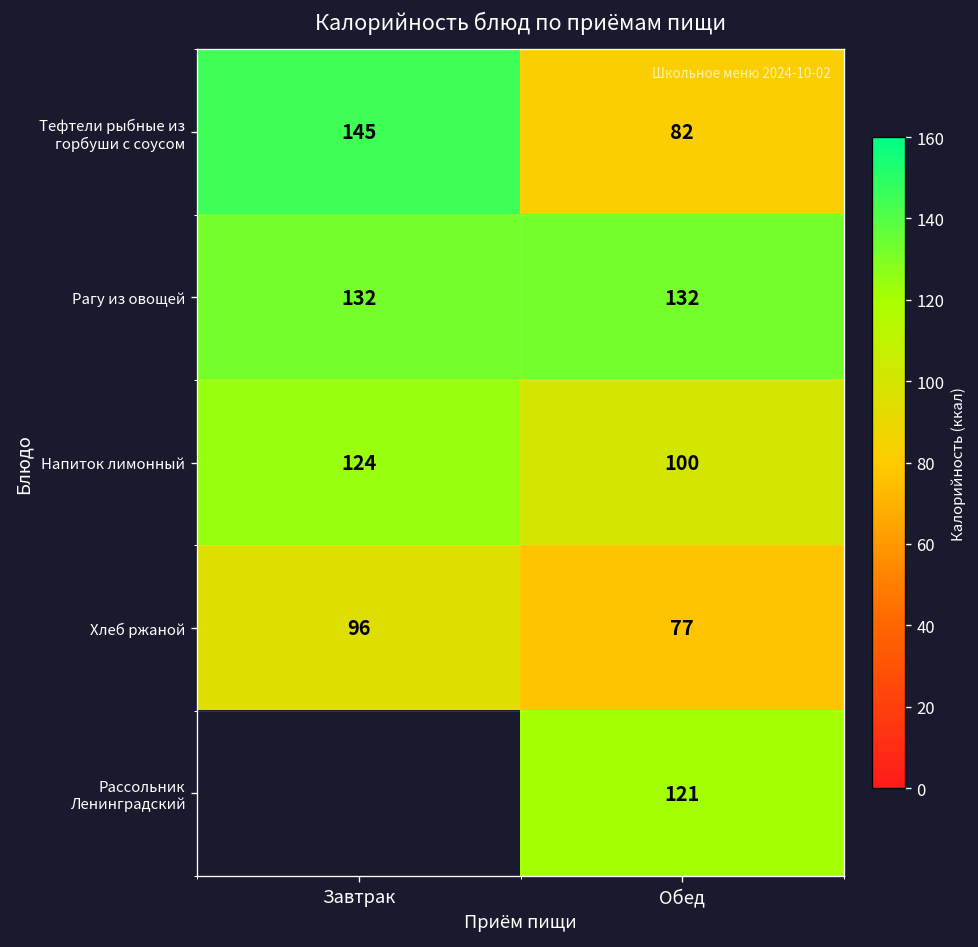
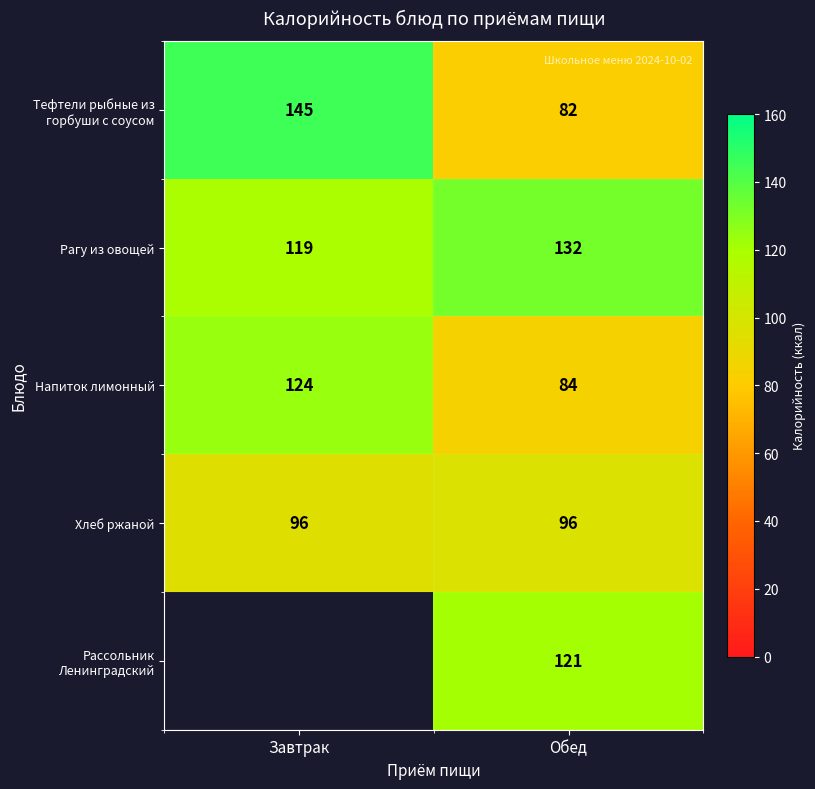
Рагу из овощей, Завтрак: 132 -> 119
Напиток лимонный, Обед: 100 -> 84
Хлеб ржаной, Обед: 77 -> 96
